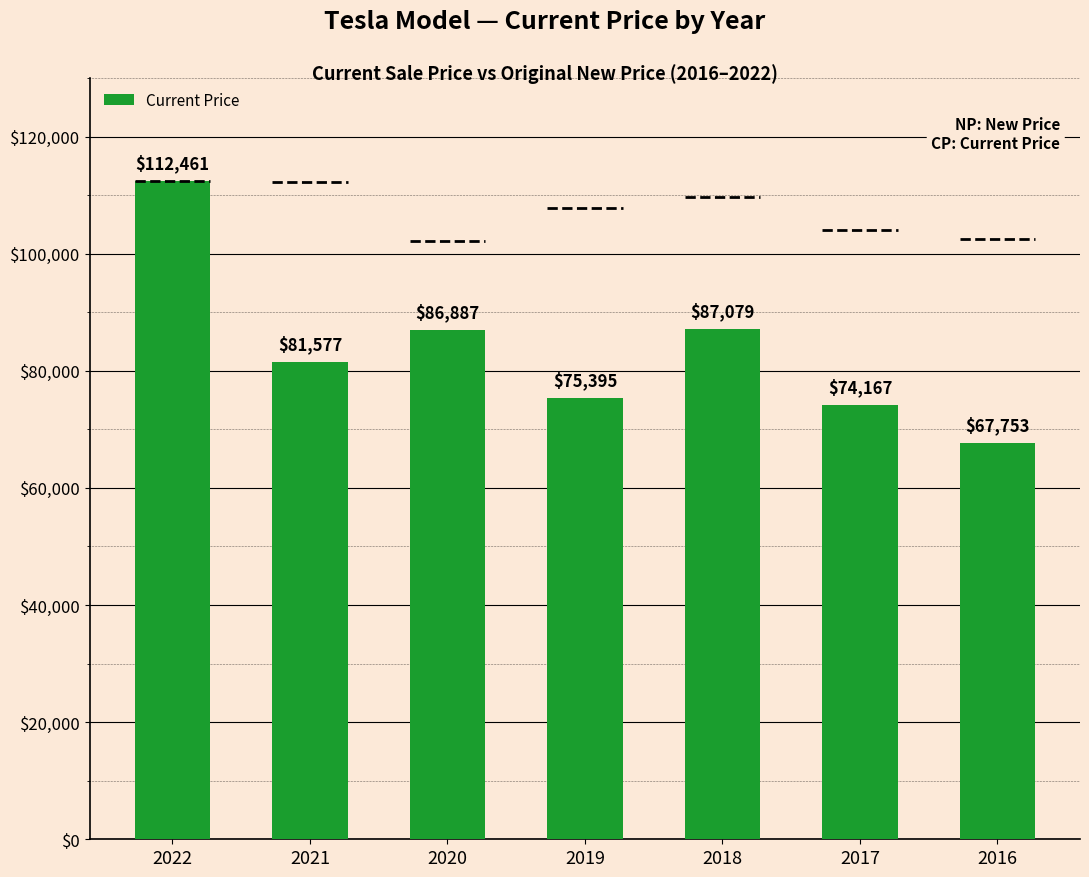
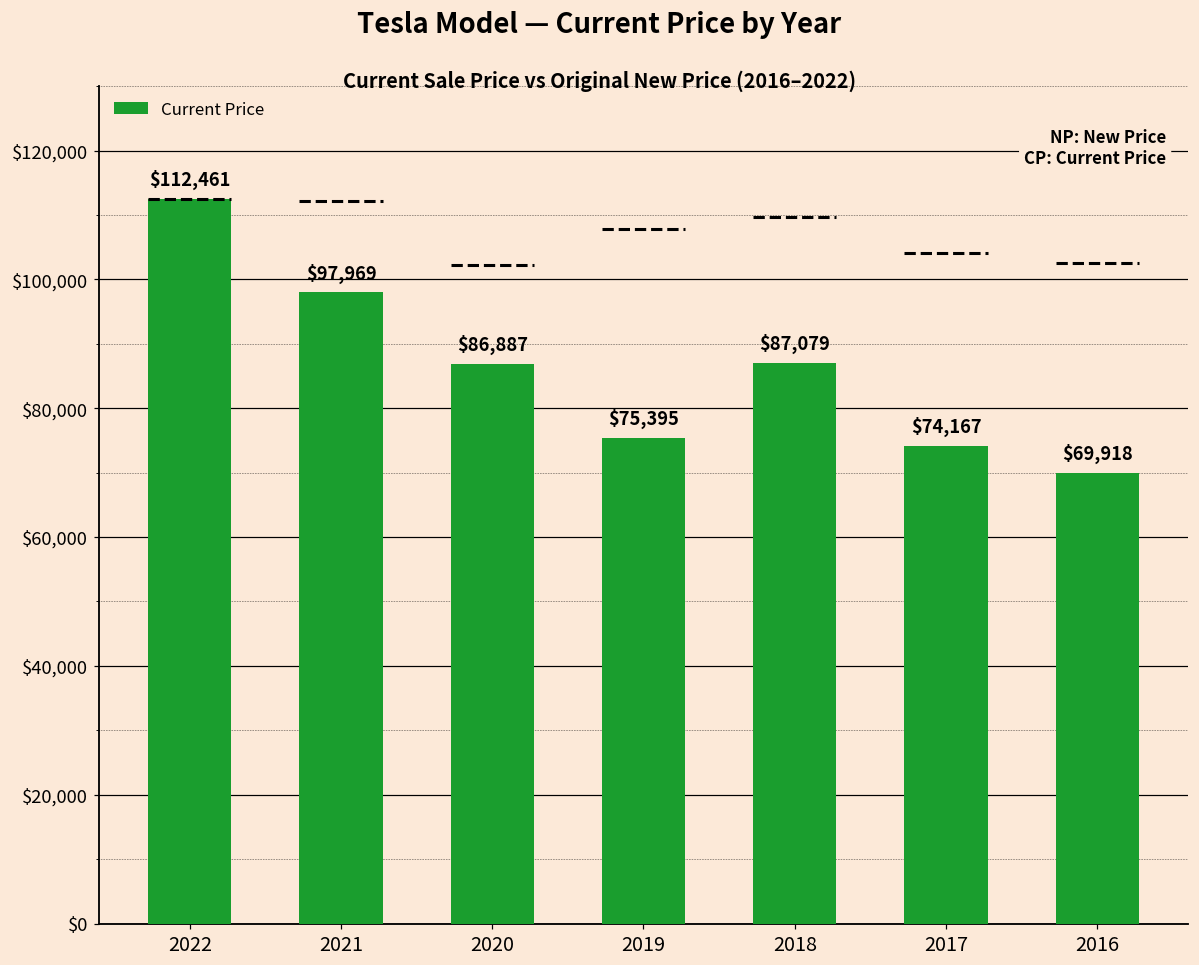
Current Price, 2021: $81,577 -> $97,969
Current Price, 2016: $67,753 -> $69,918
